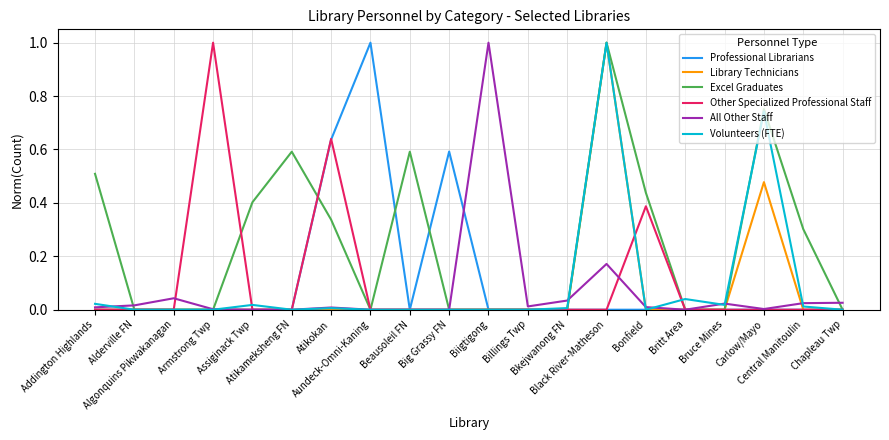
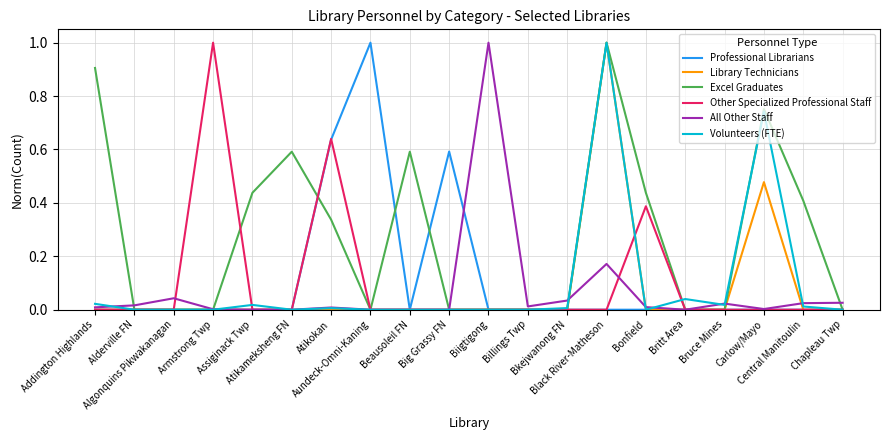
Excel Graduates, Addington Highlands: 0.51 -> 0.91
Excel Graduates, Assiginack Twp: 0.40 -> 0.44
Excel Graduates, Central Manitoulin: 0.30 -> 0.41
